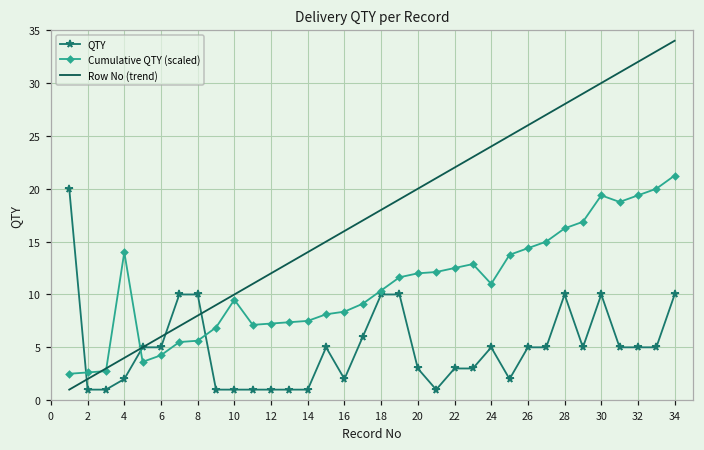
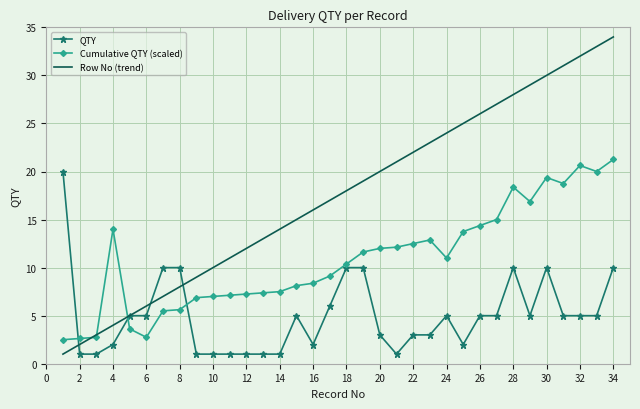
Cumulative QTY (scaled), 6: 4 -> 3
Cumulative QTY (scaled), 10: 10 -> 7
Cumulative QTY (scaled), 28: 16 -> 18
Cumulative QTY (scaled), 32: 19 -> 21
